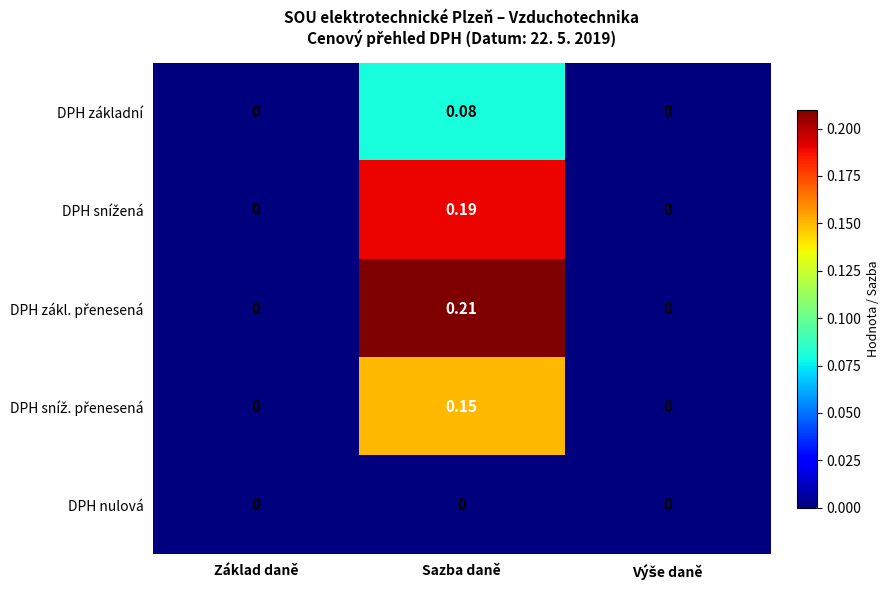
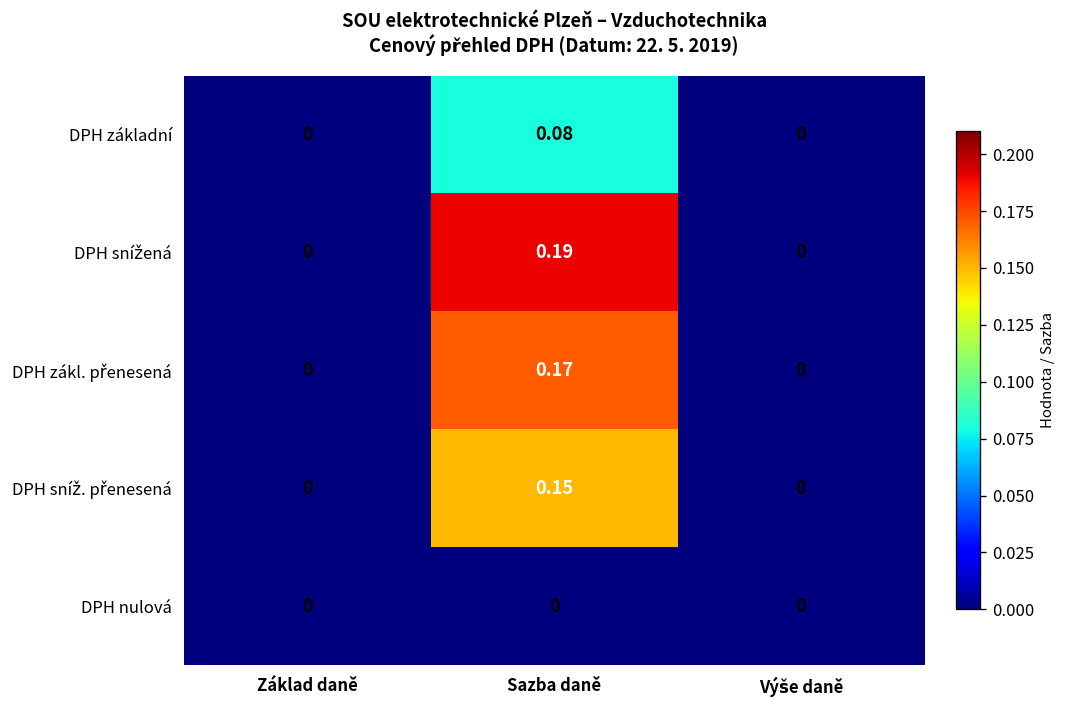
DPH zákl. přenesená, Sazba daně: 0.21 -> 0.17
